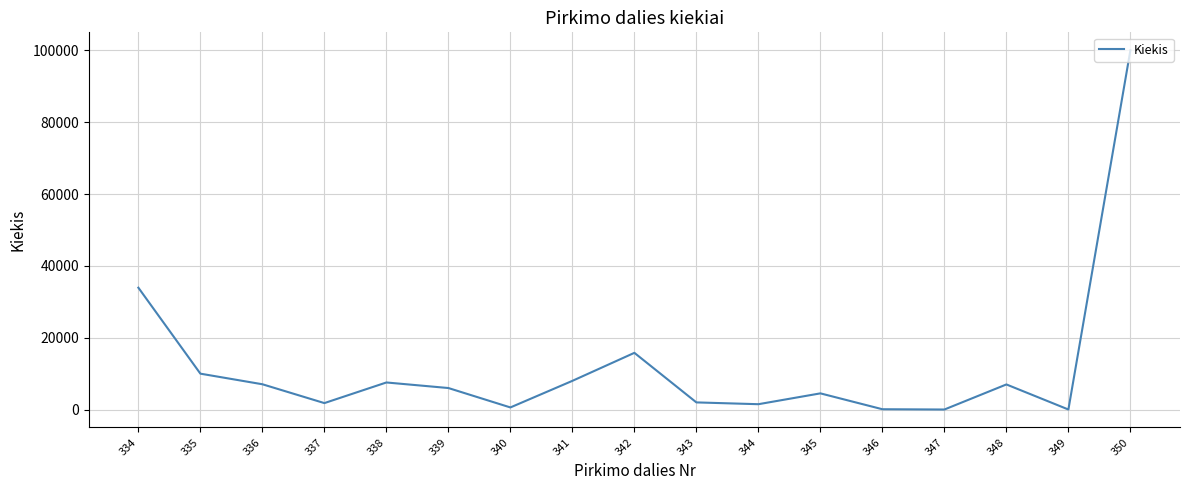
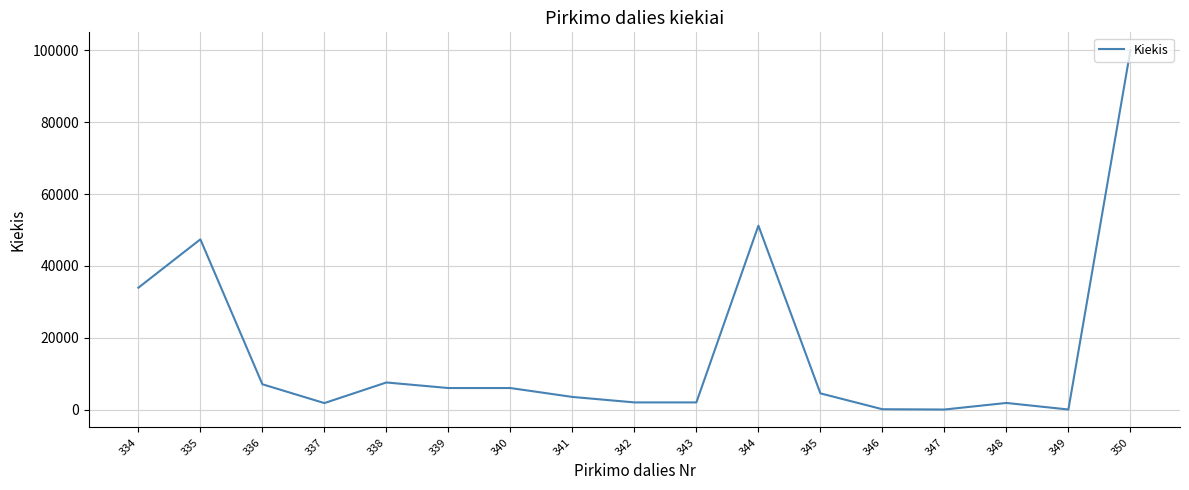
335: 10000 -> 47000
340: 1000 -> 6000
341: 8000 -> 4000
342: 16000 -> 2000
344: 2000 -> 51000
348: 7000 -> 2000
